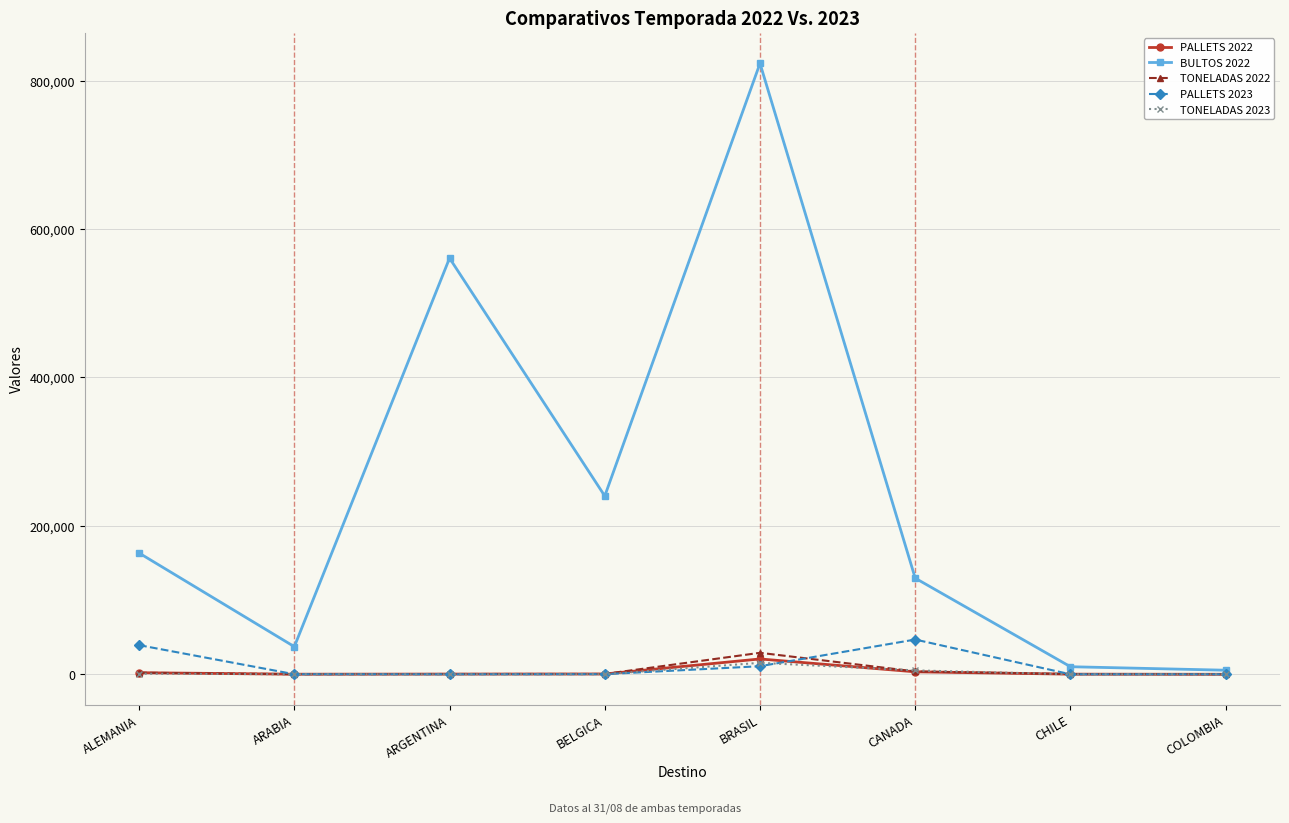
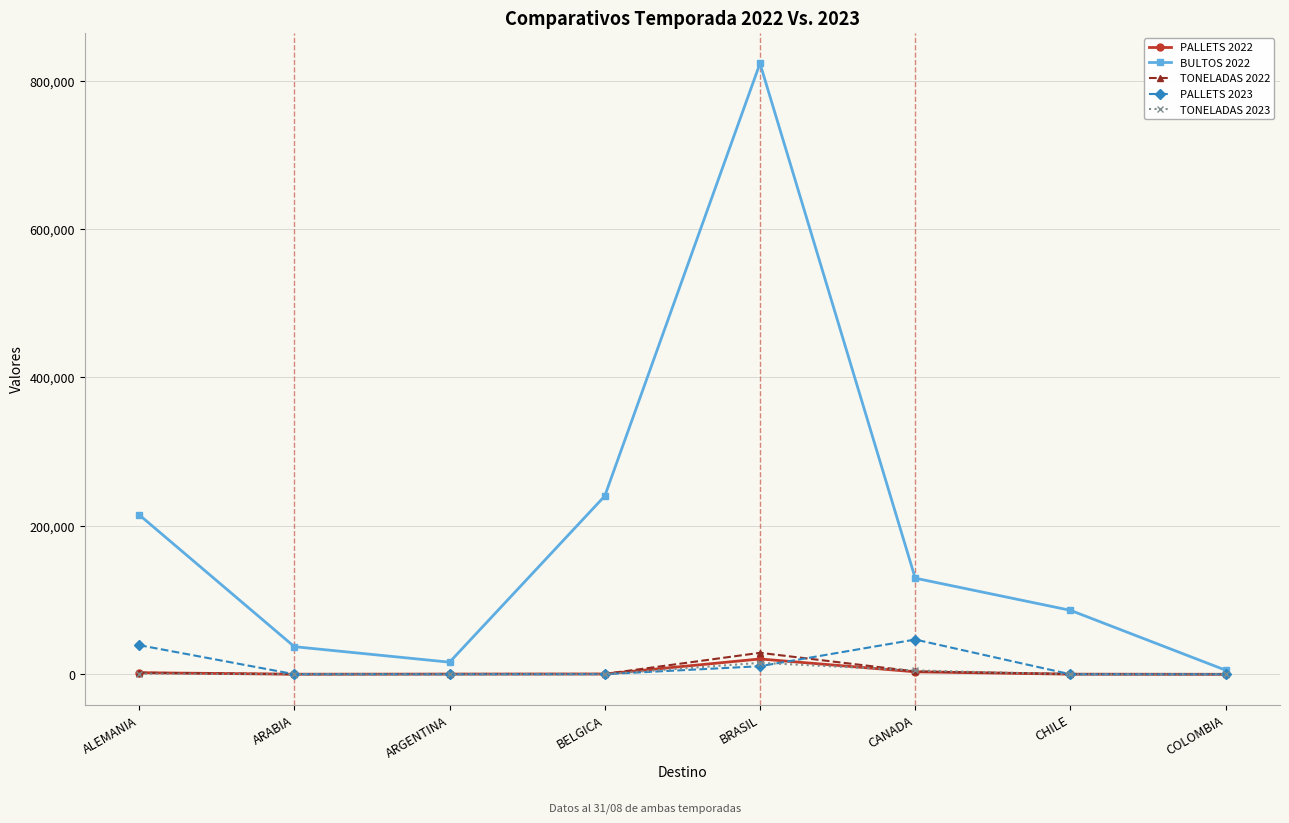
BULTOS 2022, ALEMANIA: 160,000 -> 220,000
BULTOS 2022, ARGENTINA: 560,000 -> 20,000
BULTOS 2022, CHILE: 10,000 -> 90,000
